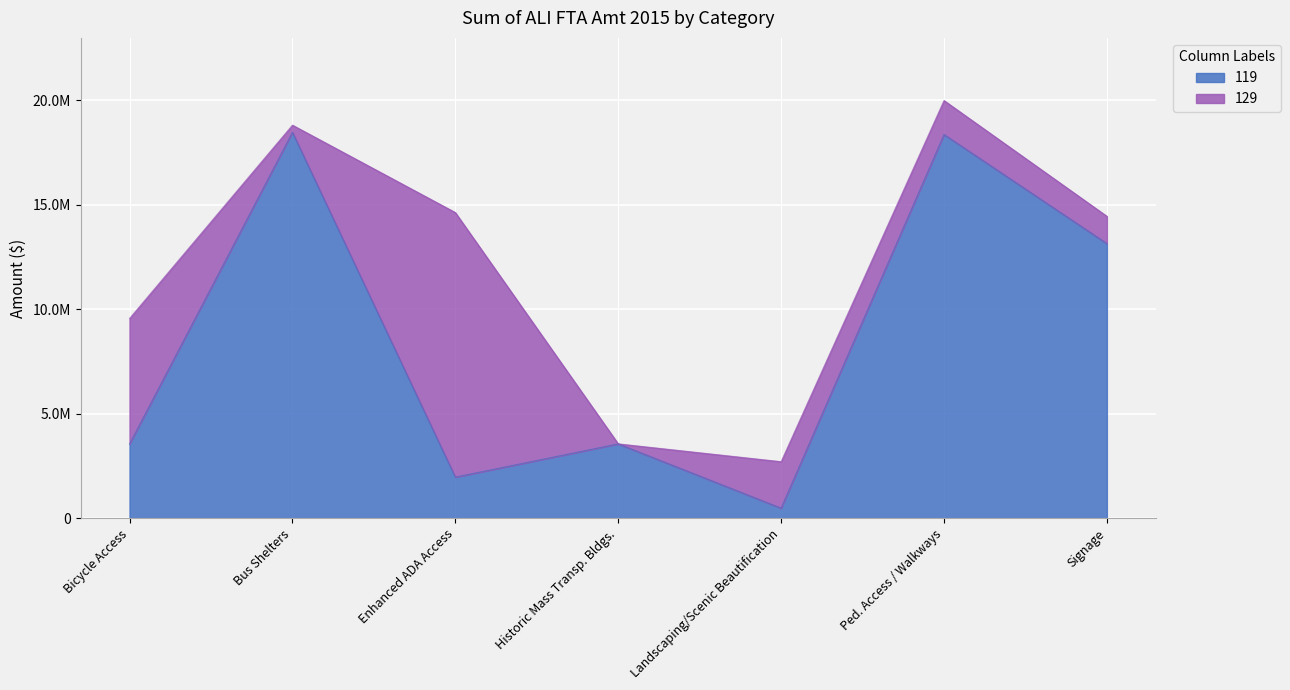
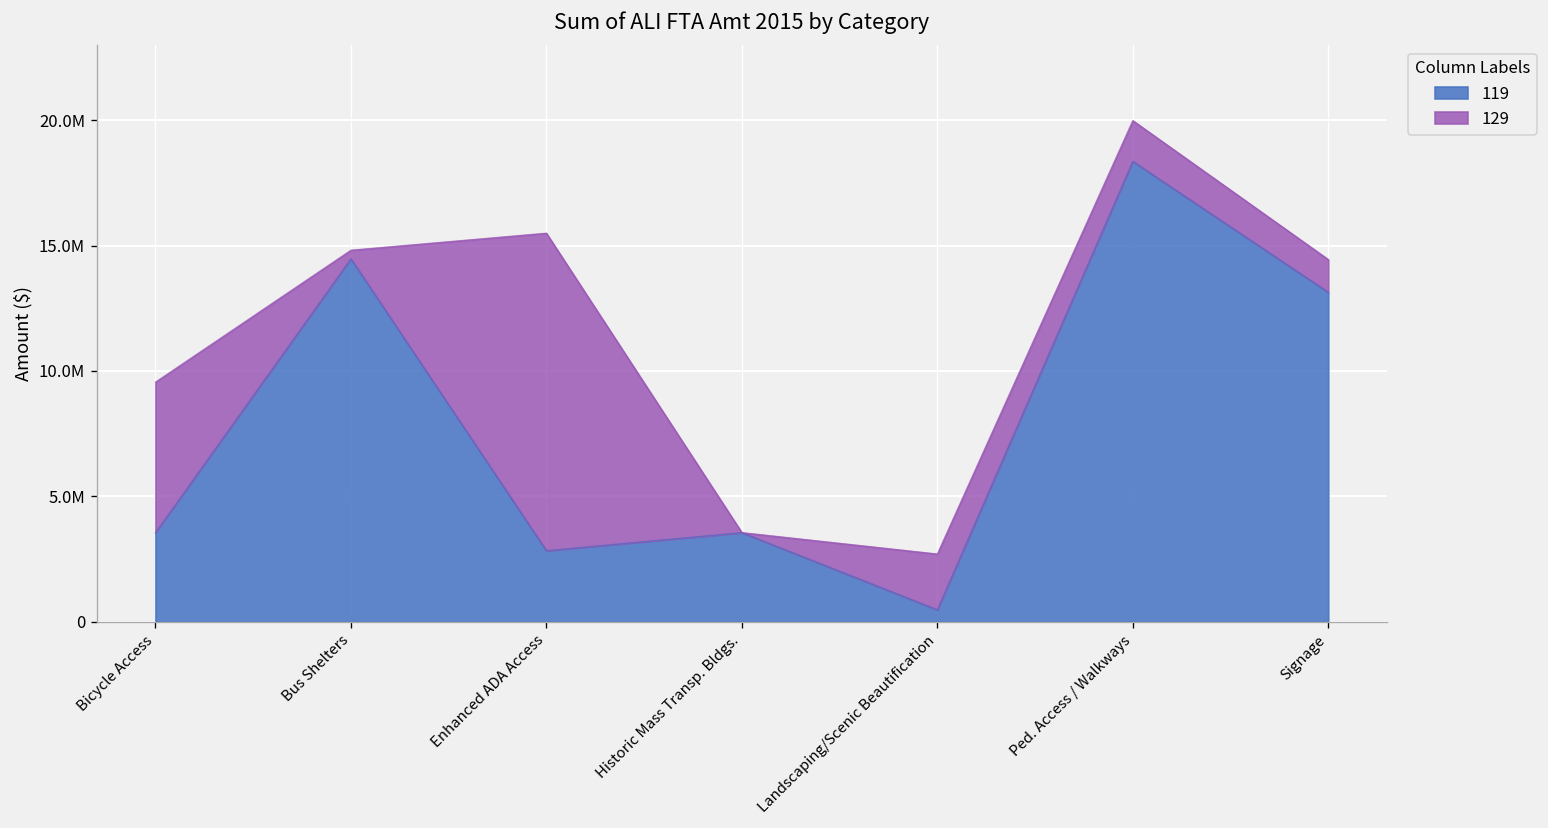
119, Bus Shelters: 18500000 -> 14500000
119, Enhanced ADA Access: 2000000 -> 2800000
